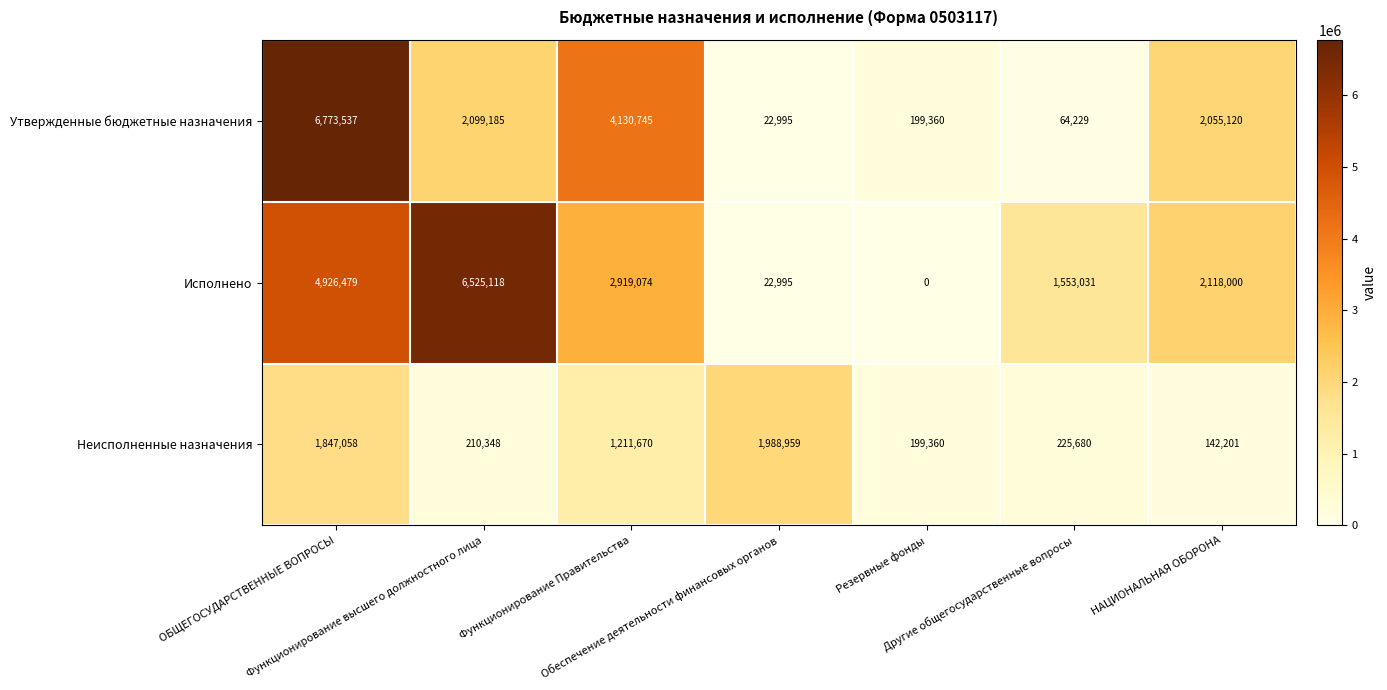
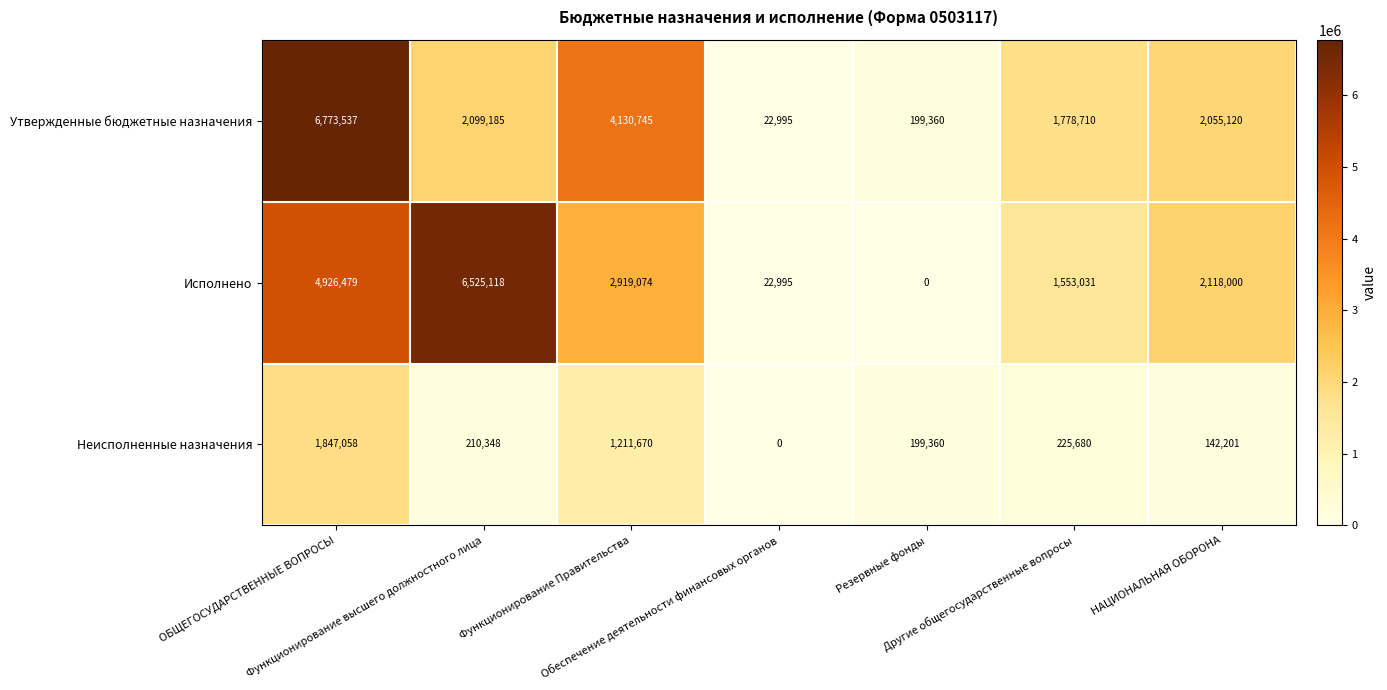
Утвержденные бюджетные назначения, Другие общегосударственные вопросы: 64,229 -> 1,778,710
Неисполненные назначения, Обеспечение деятельности финансовых органов: 1,988,959 -> 0
